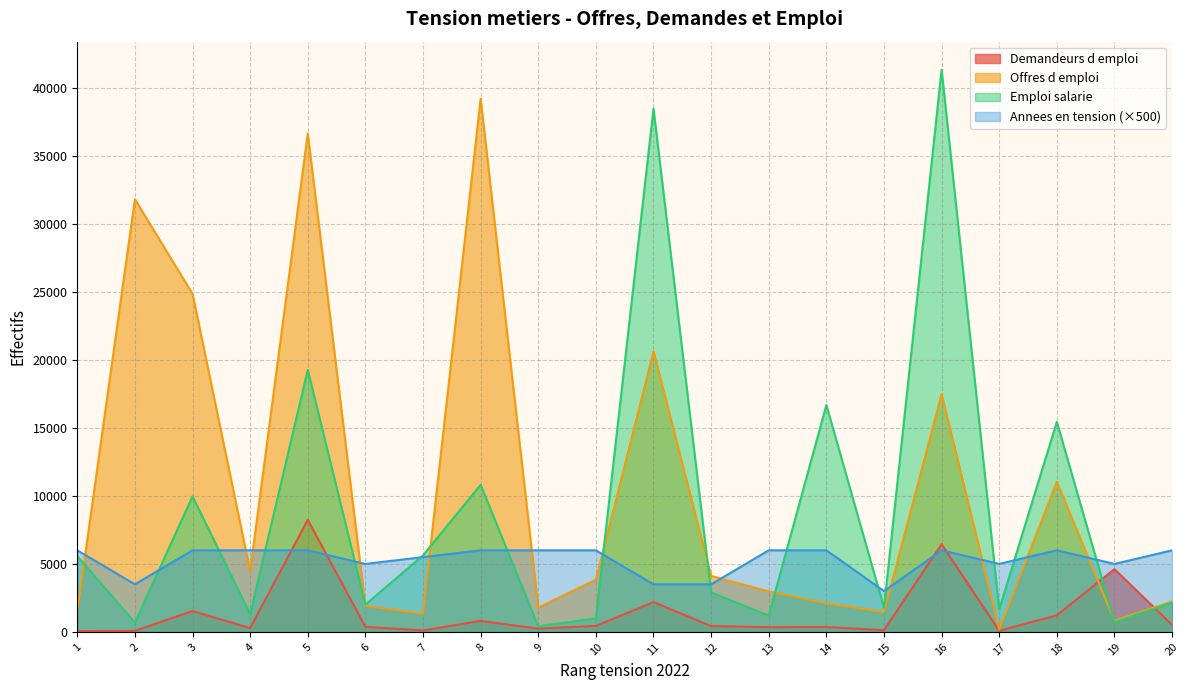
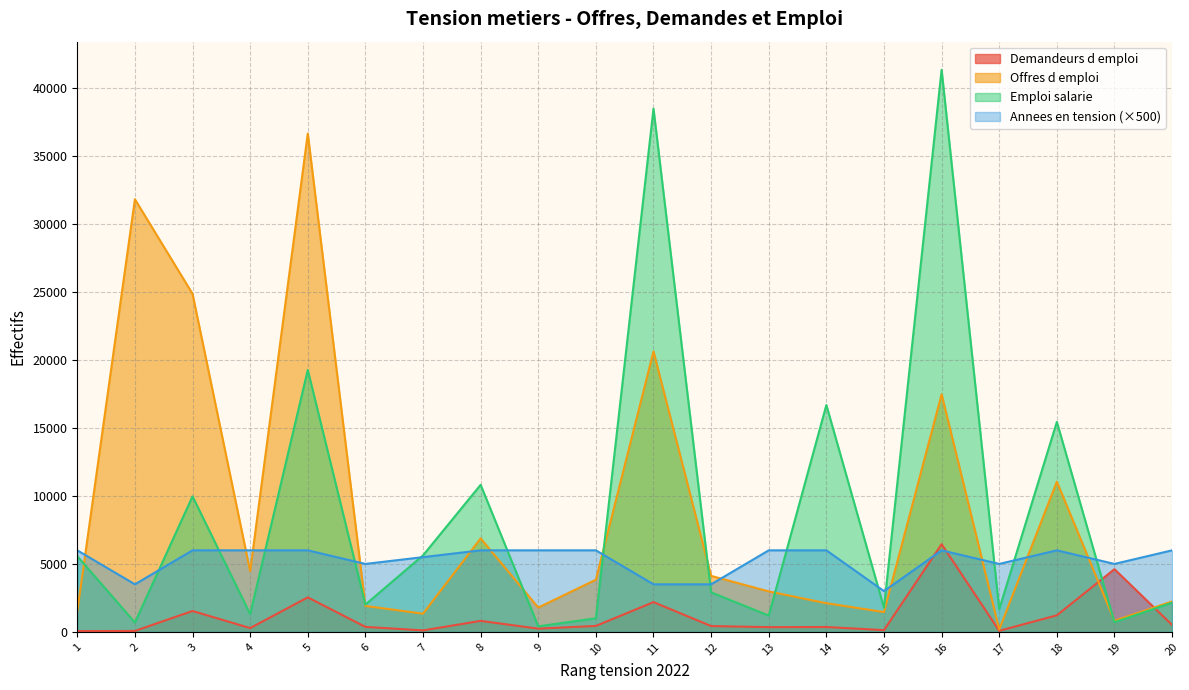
Demandeurs d emploi, 5: 8200 -> 2500
Offres d emploi, 8: 39200 -> 6900
